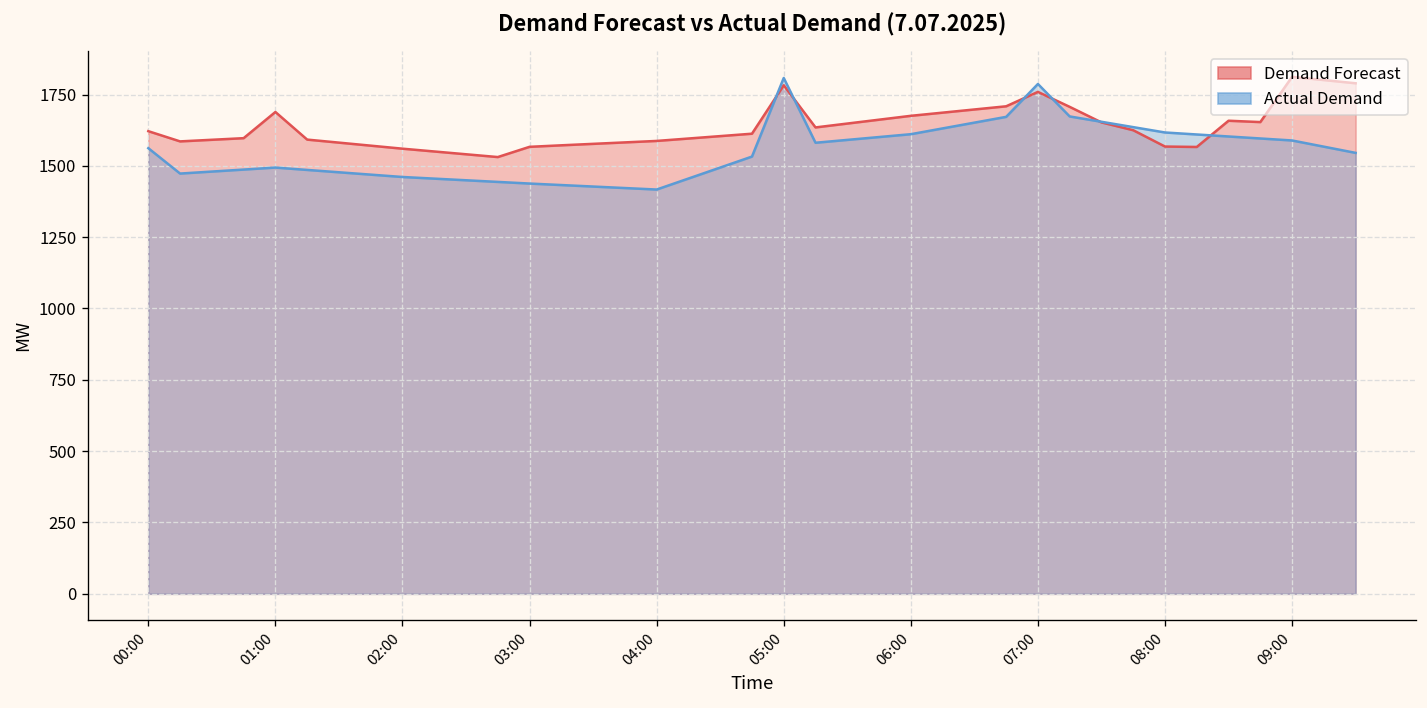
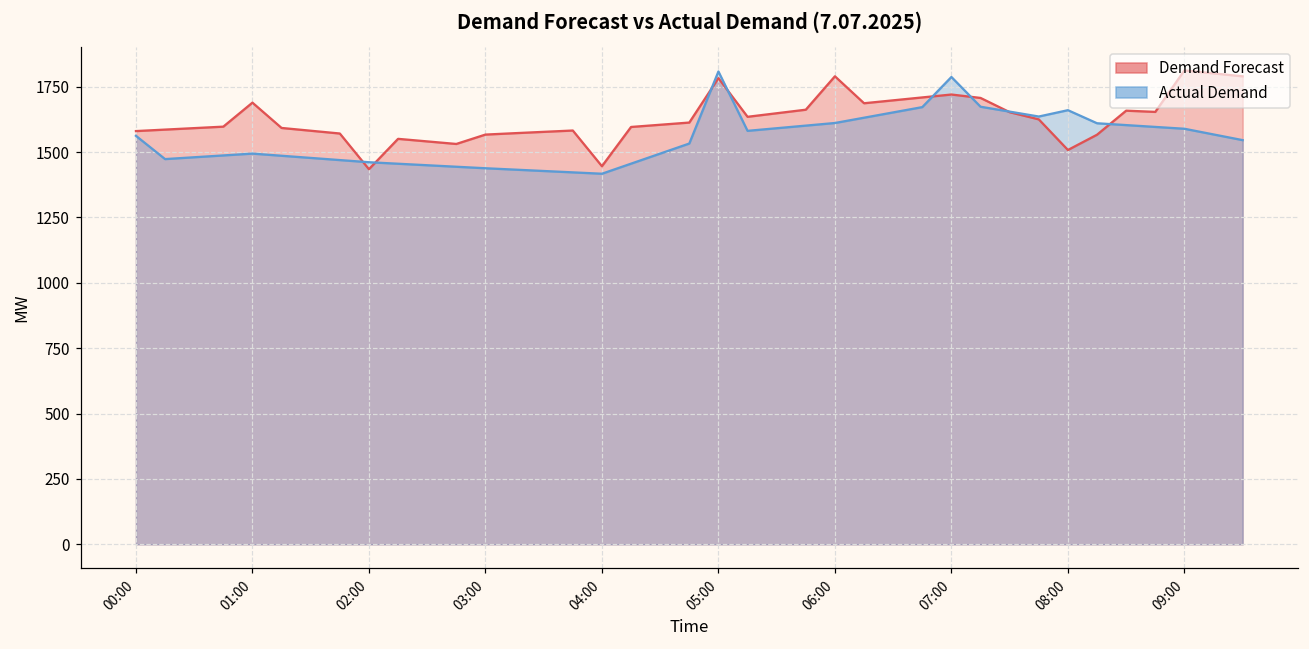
Demand Forecast, 00:00: 1620 -> 1580
Demand Forecast, 02:00: 1560 -> 1430
Demand Forecast, 04:00: 1590 -> 1450
Demand Forecast, 06:00: 1680 -> 1790
Demand Forecast, 07:00: 1760 -> 1720
Demand Forecast, 08:00: 1570 -> 1510
Actual Demand, 08:00: 1620 -> 1660
